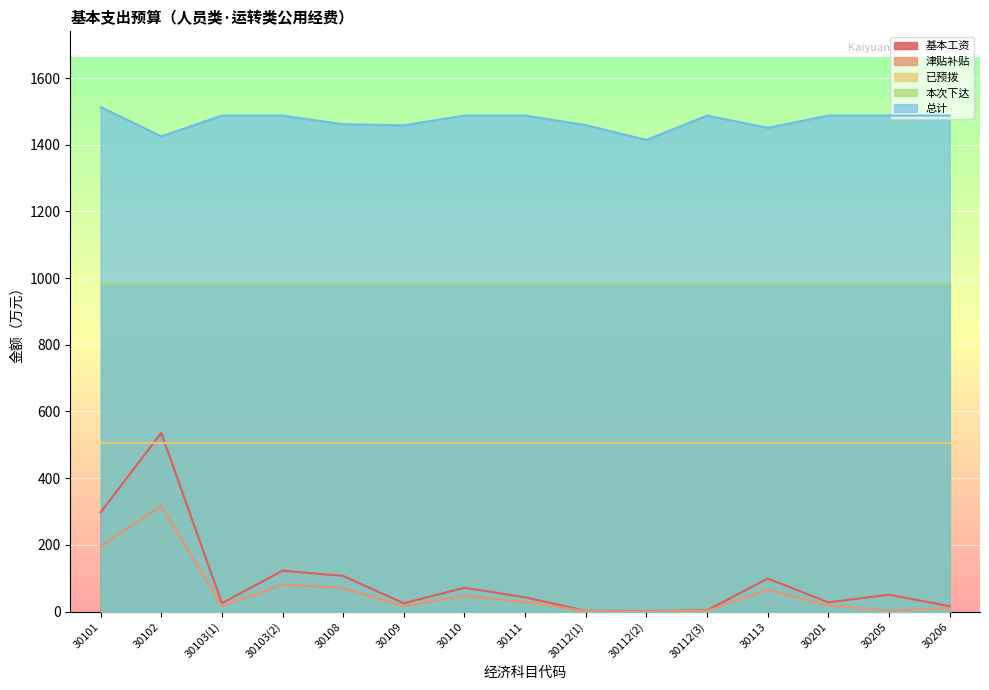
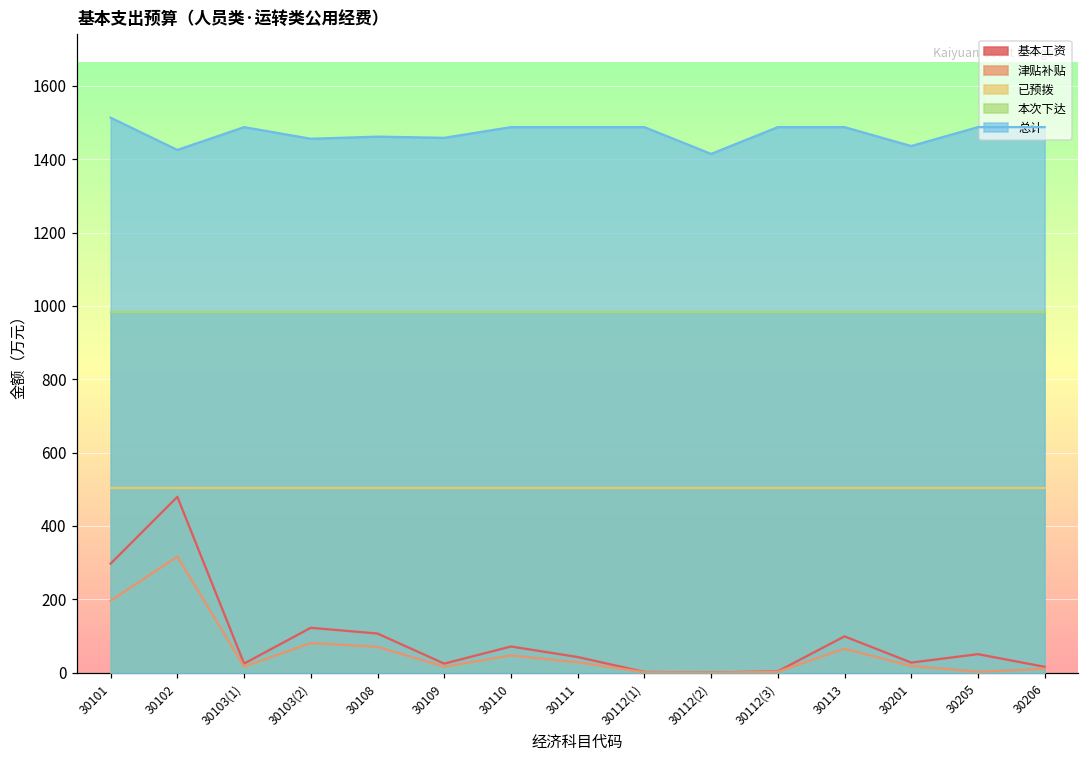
基本工资, 30102: 540 -> 480
总计, 30103(2): 1490 -> 1460
总计, 30112(1): 1460 -> 1490
总计, 30113: 1450 -> 1490
总计, 30201: 1490 -> 1440
